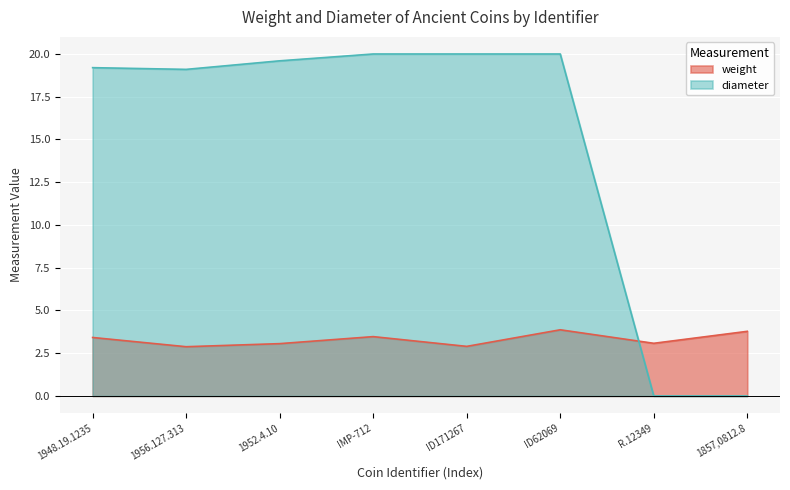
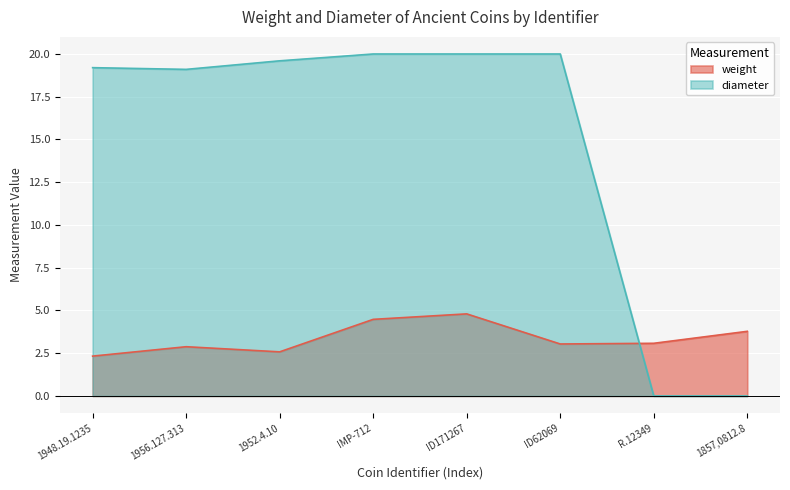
weight, 1948.19.1235: 3.4 -> 2.3
weight, 1952.4.10: 3.1 -> 2.6
weight, IMP-712: 3.5 -> 4.5
weight, ID171267: 2.9 -> 4.8
weight, ID62069: 3.9 -> 3.0
